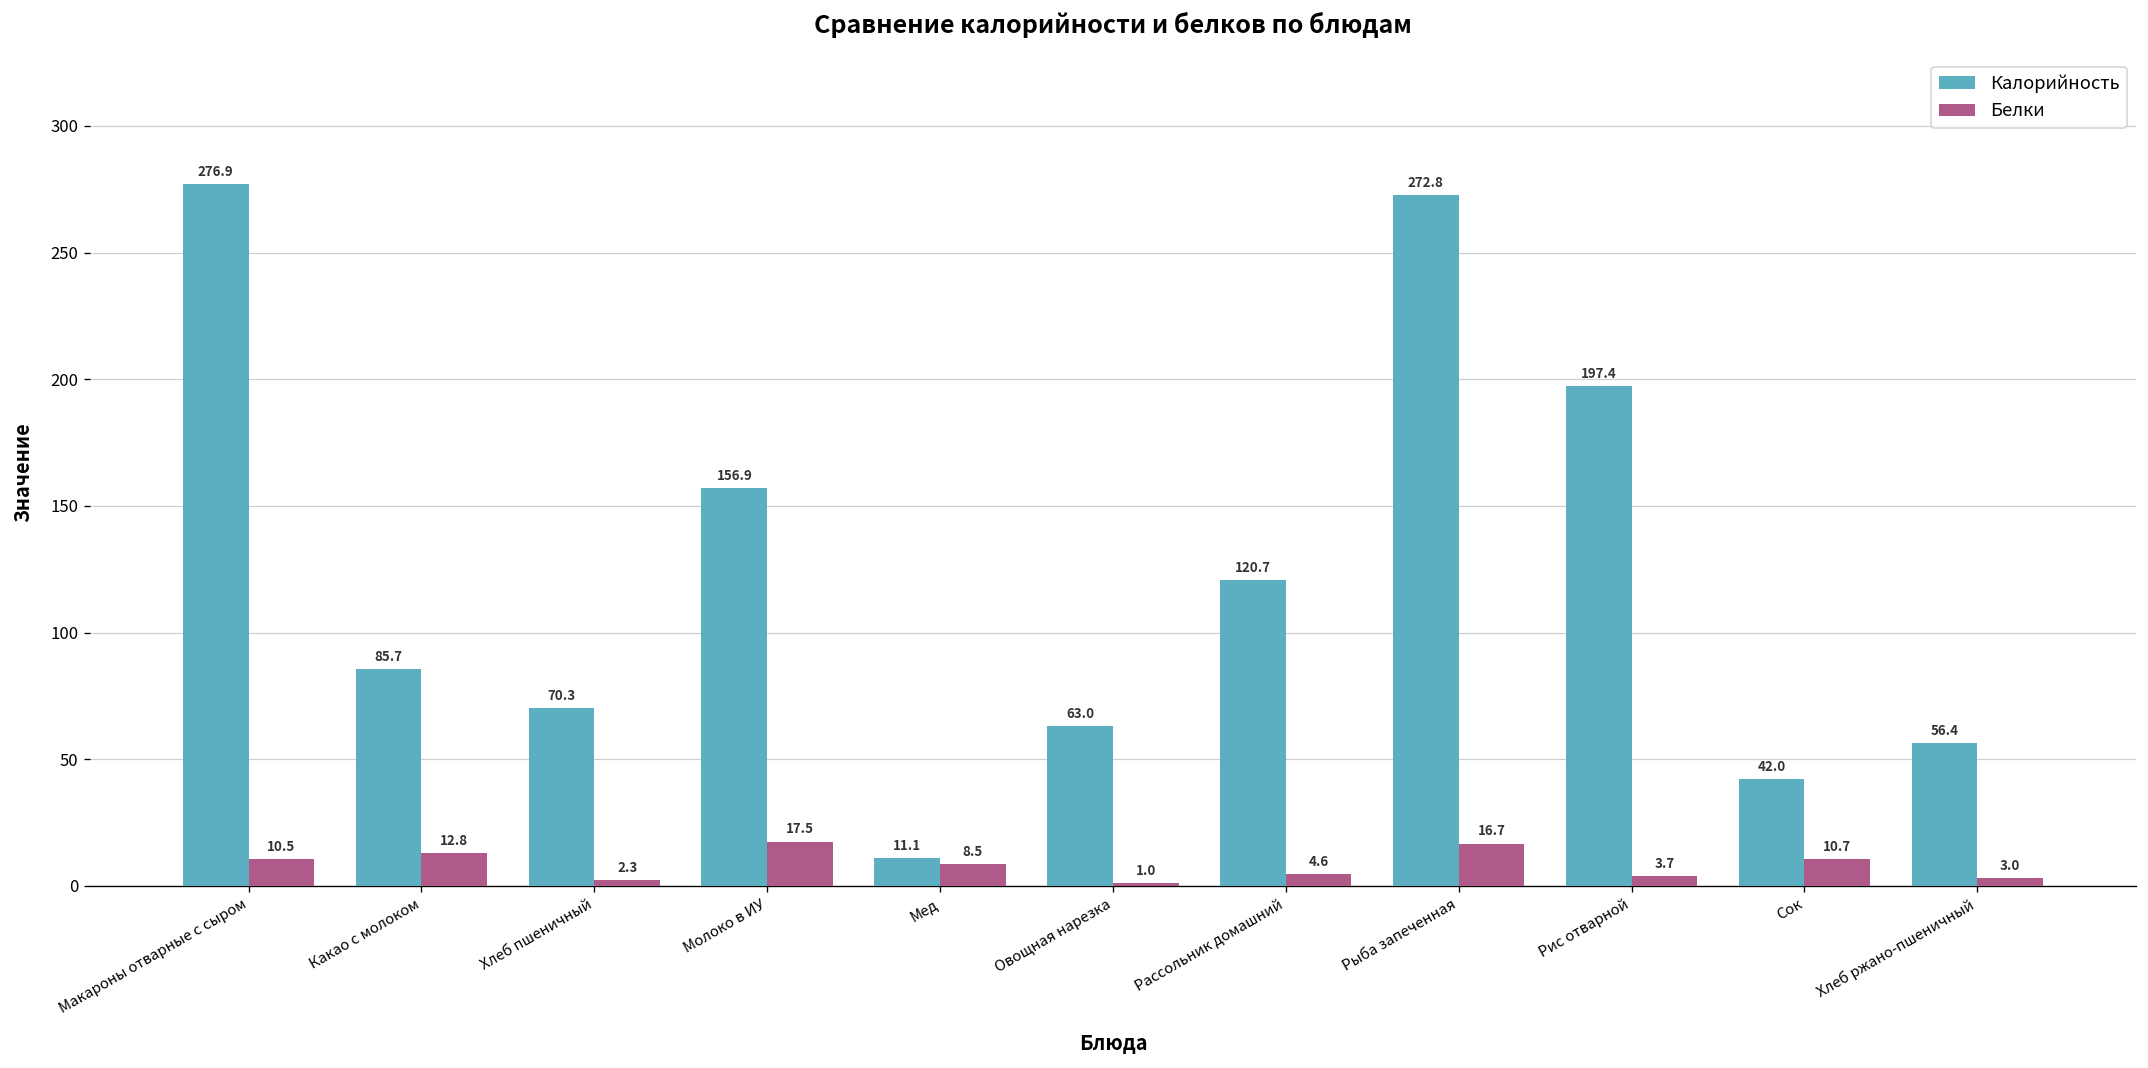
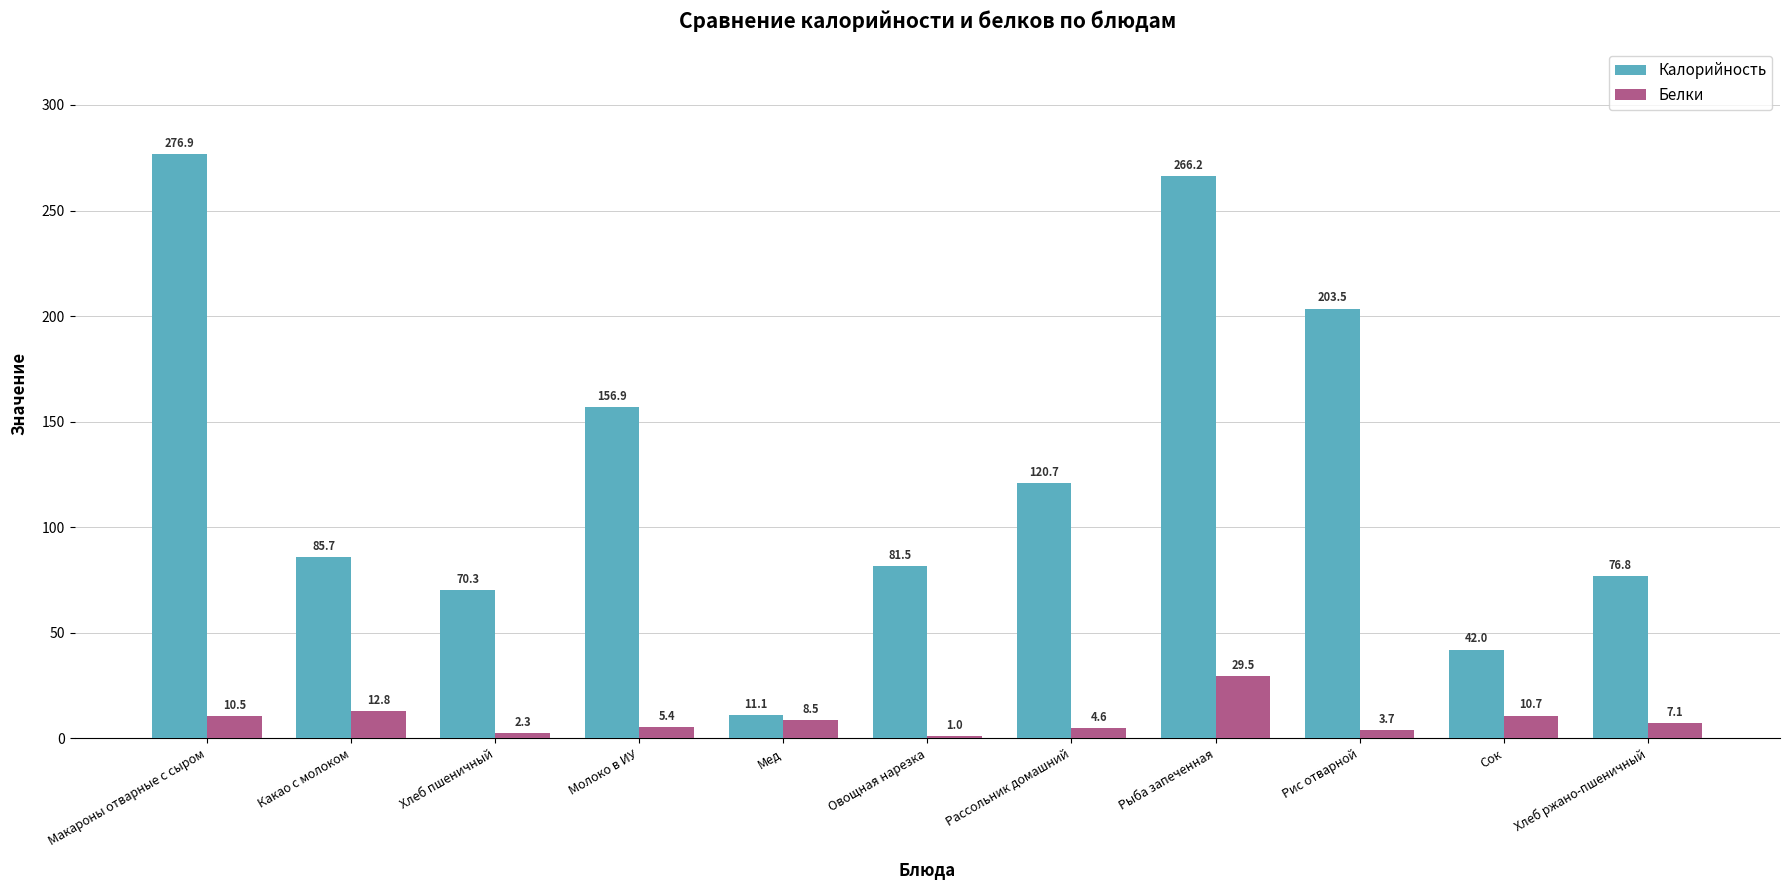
Белки, Молоко в ИУ: 17.5 -> 5.4
Калорийность, Овощная нарезка: 63.0 -> 81.5
Калорийность, Рыба запеченная: 272.8 -> 266.2
Белки, Рыба запеченная: 16.7 -> 29.5
Калорийность, Рис отварной: 197.4 -> 203.5
Калорийность, Хлеб ржано-пшеничный: 56.4 -> 76.8
Белки, Хлеб ржано-пшеничный: 3.0 -> 7.1
